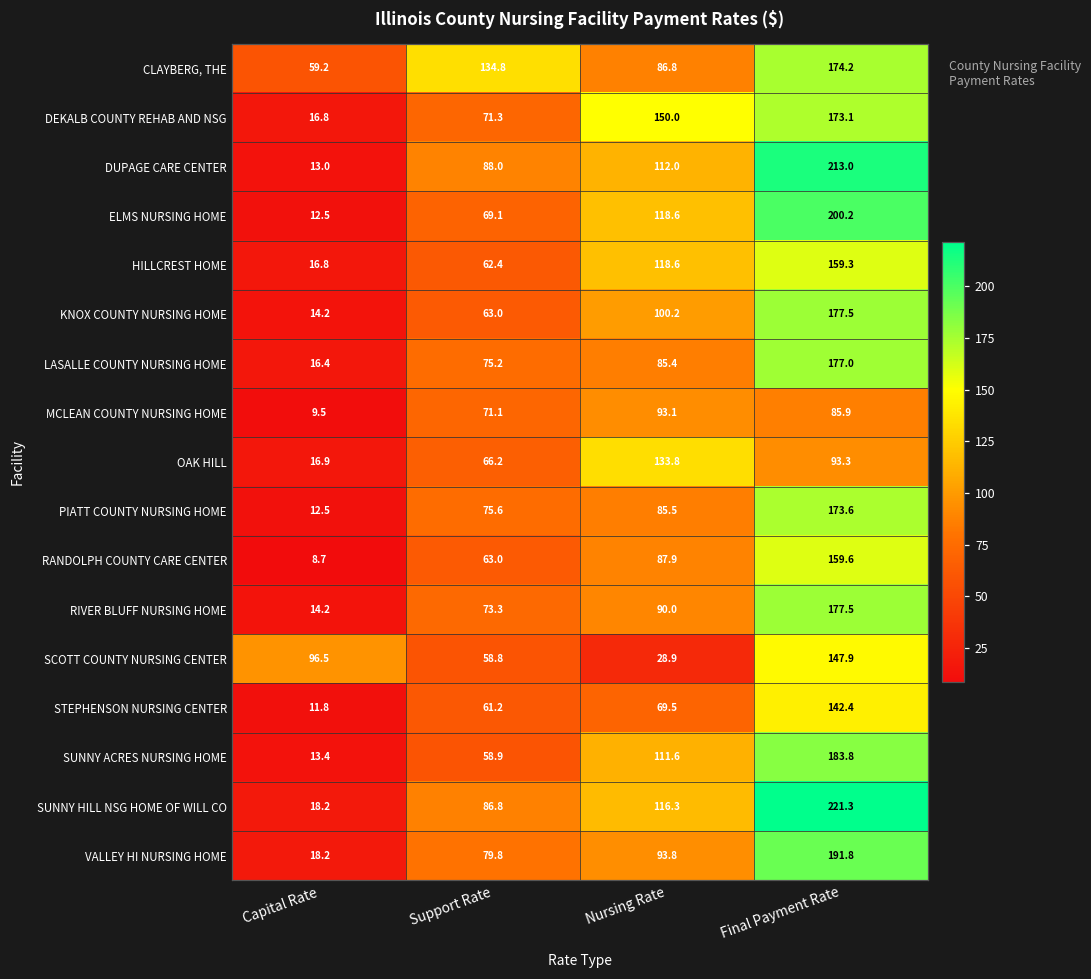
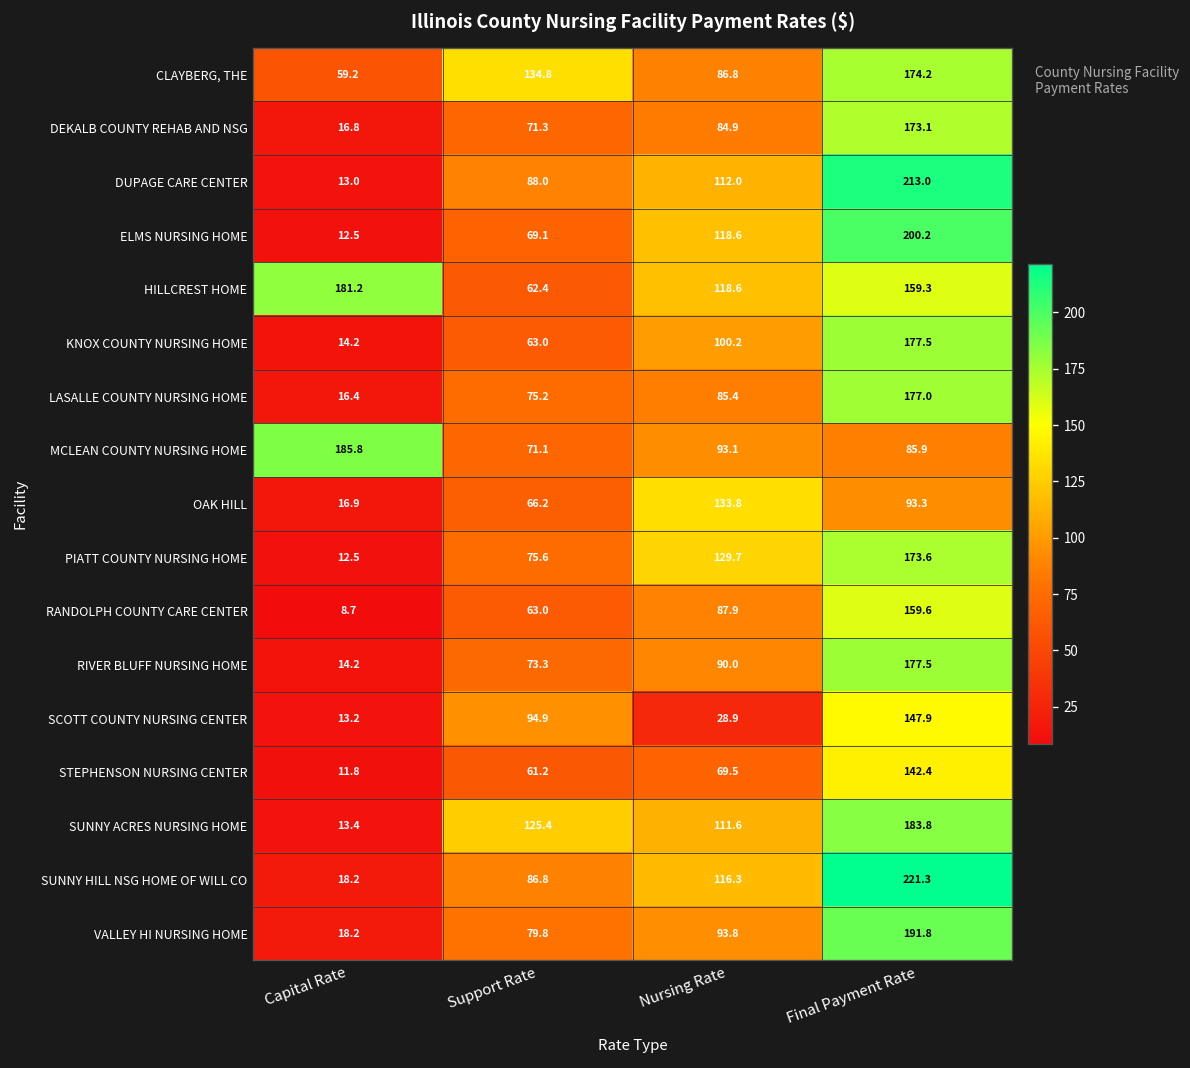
DEKALB COUNTY REHAB AND NSG, Nursing Rate: 150.0 -> 84.9
HILLCREST HOME, Capital Rate: 16.8 -> 181.2
MCLEAN COUNTY NURSING HOME, Capital Rate: 9.5 -> 185.8
PIATT COUNTY NURSING HOME, Nursing Rate: 85.5 -> 129.7
SCOTT COUNTY NURSING CENTER, Capital Rate: 96.5 -> 13.2
SCOTT COUNTY NURSING CENTER, Support Rate: 58.8 -> 94.9
SUNNY ACRES NURSING HOME, Support Rate: 58.9 -> 125.4
